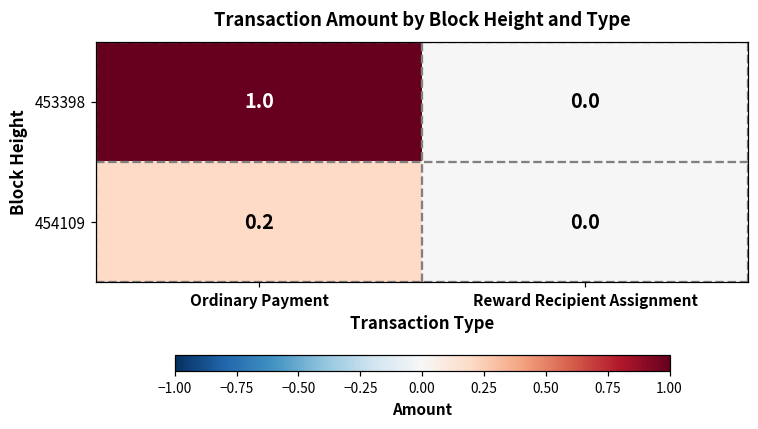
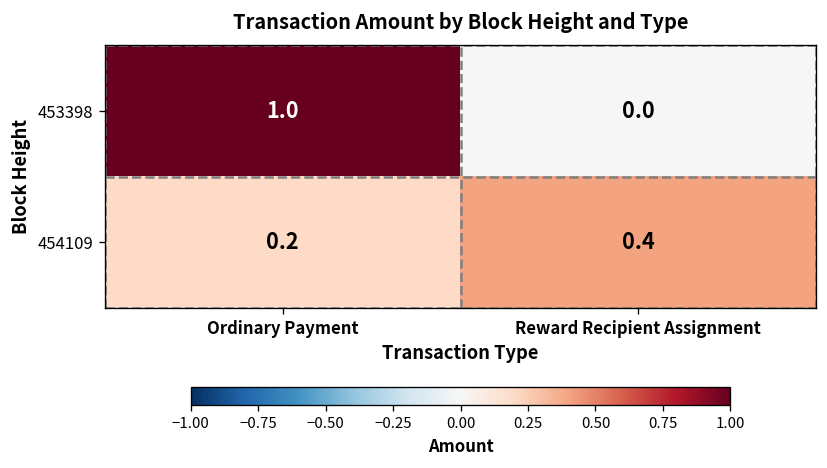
454109, Reward Recipient Assignment: 0.0 -> 0.4
